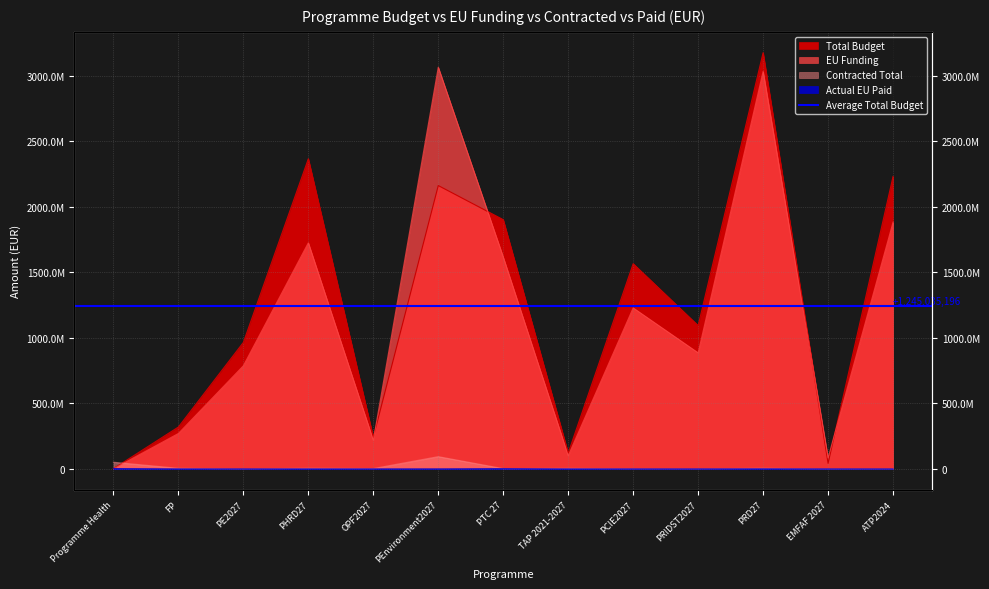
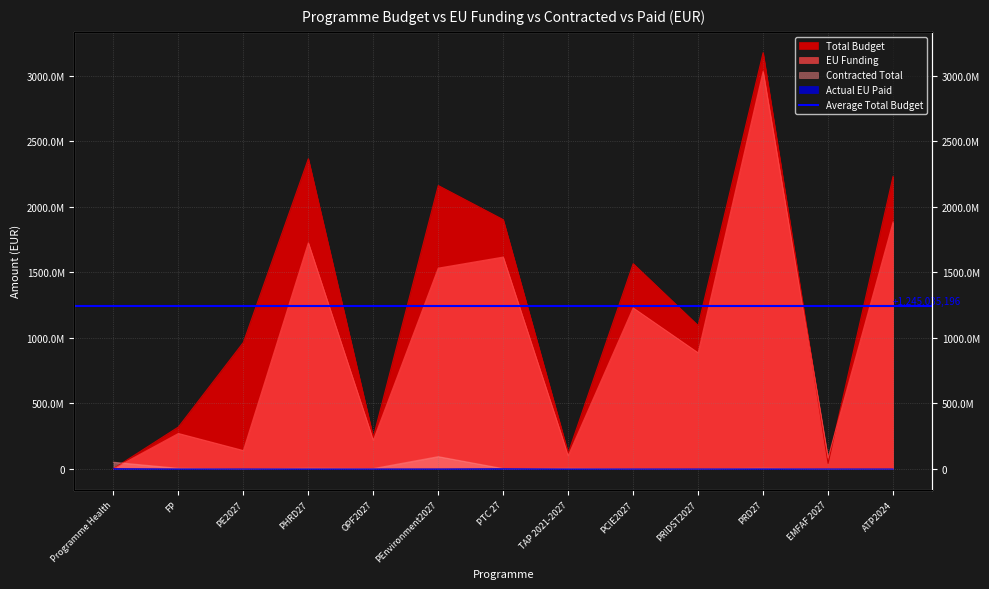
EU Funding, PE2027: 790000000 -> 140000000
EU Funding, PEnvironment2027: 3060000000 -> 1530000000
